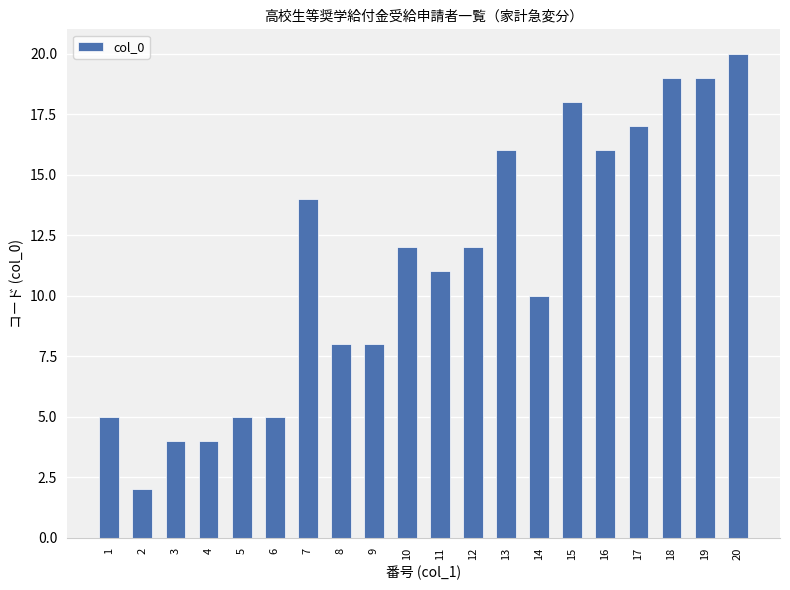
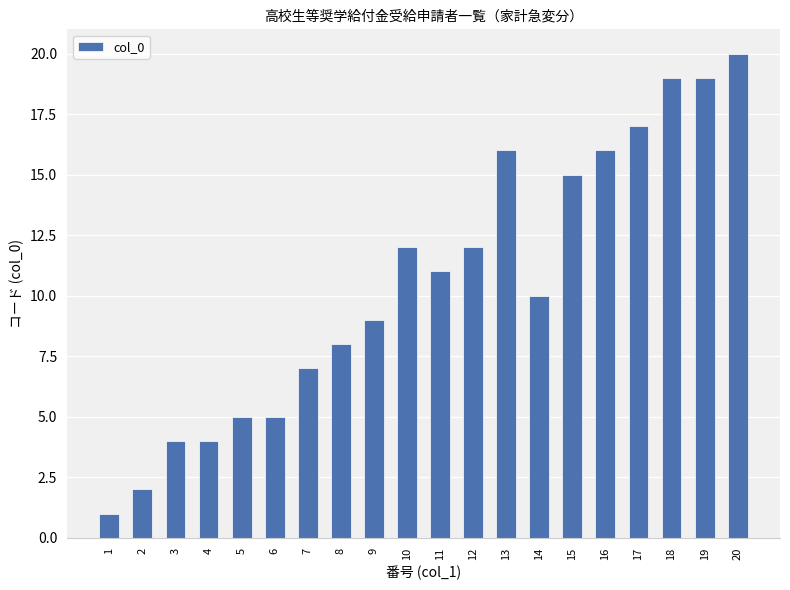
1: 5 -> 1
7: 14 -> 7
9: 8 -> 9
15: 18 -> 15
